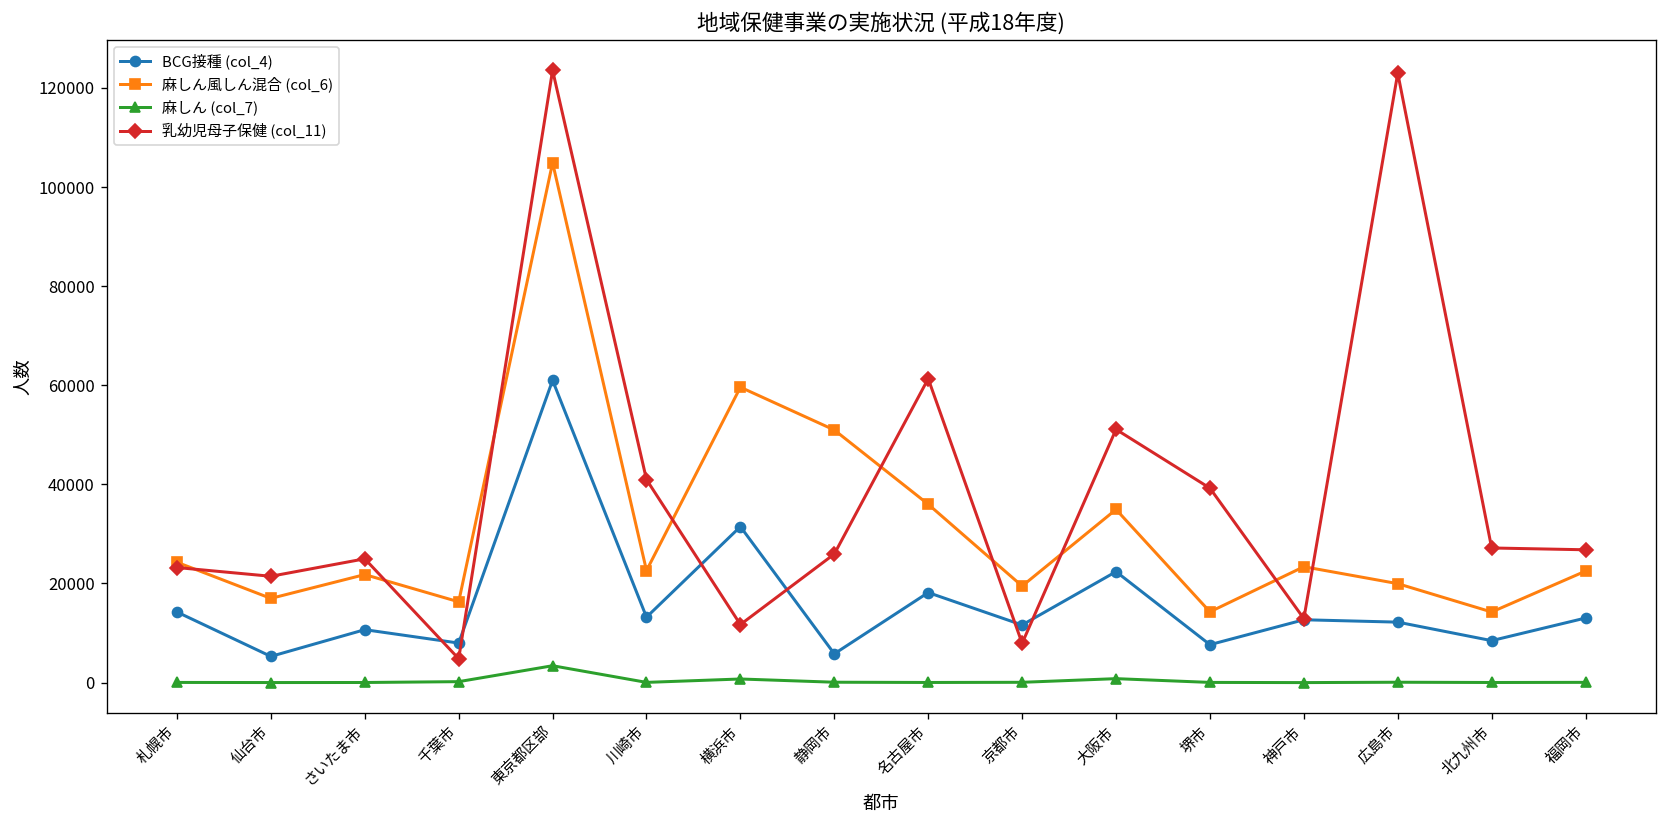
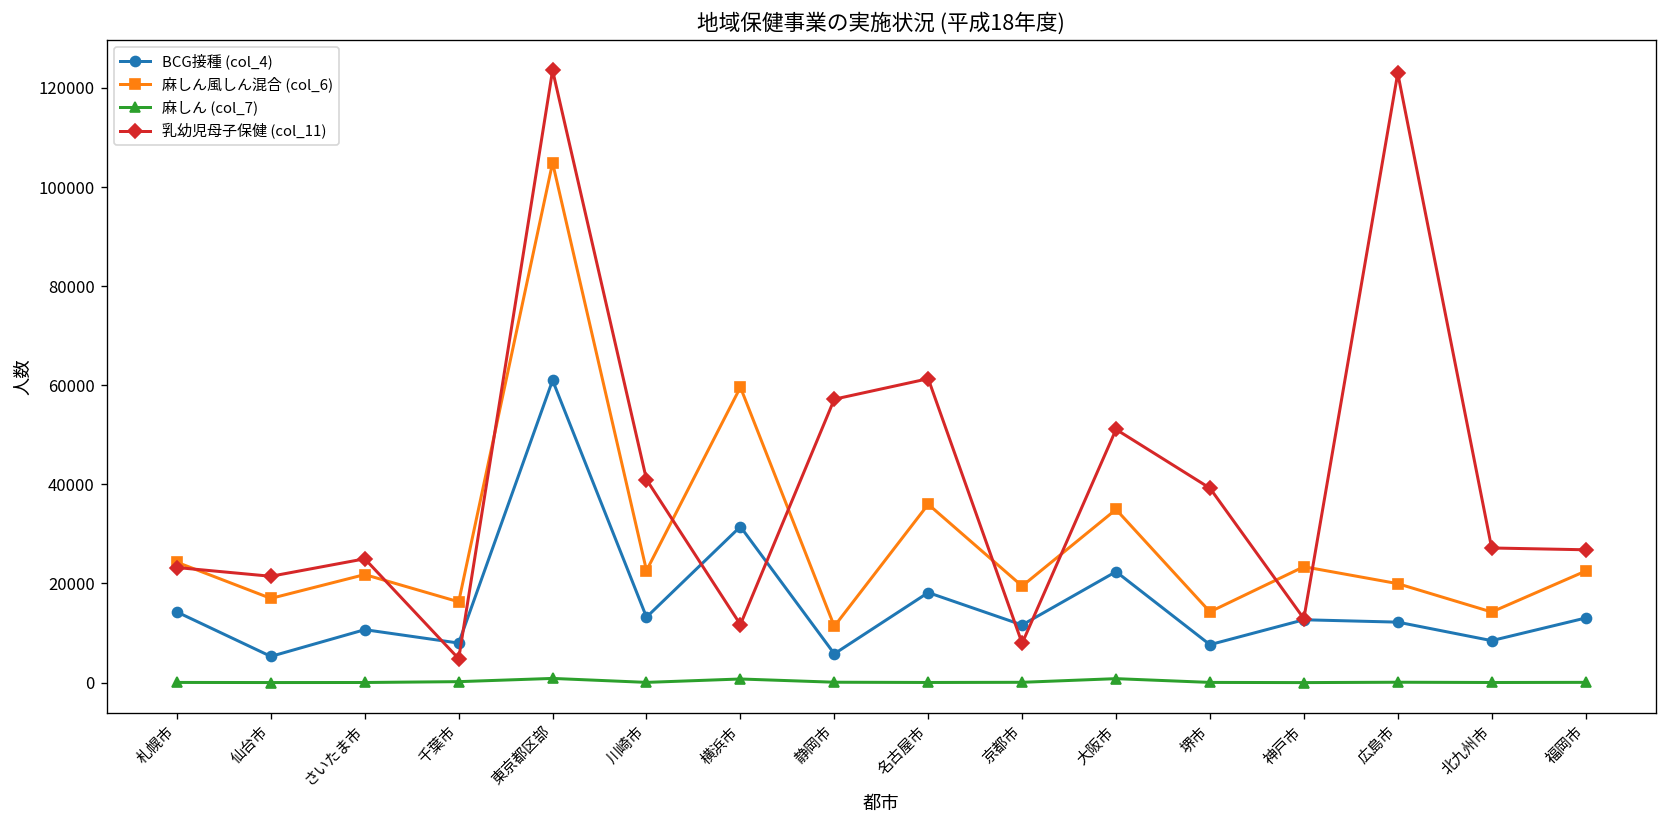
麻しん (col_7), 東京都区部: 3000 -> 1000
麻しん風しん混合 (col_6), 静岡市: 51000 -> 11000
乳幼児母子保健 (col_11), 静岡市: 26000 -> 57000
